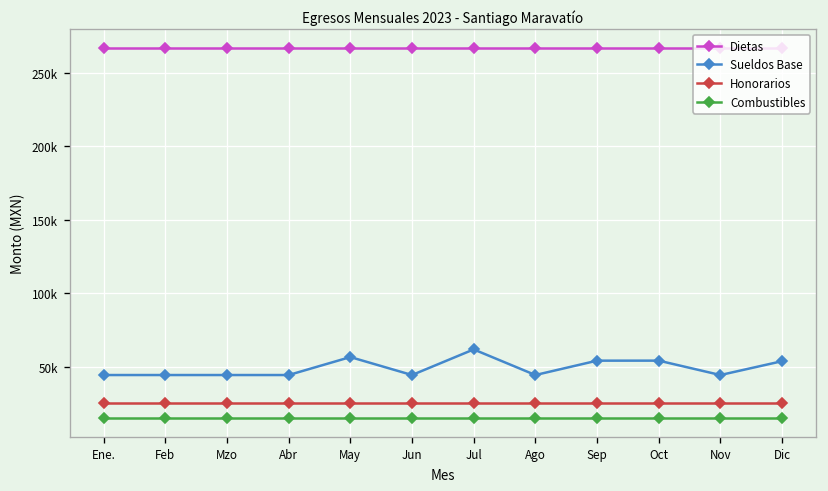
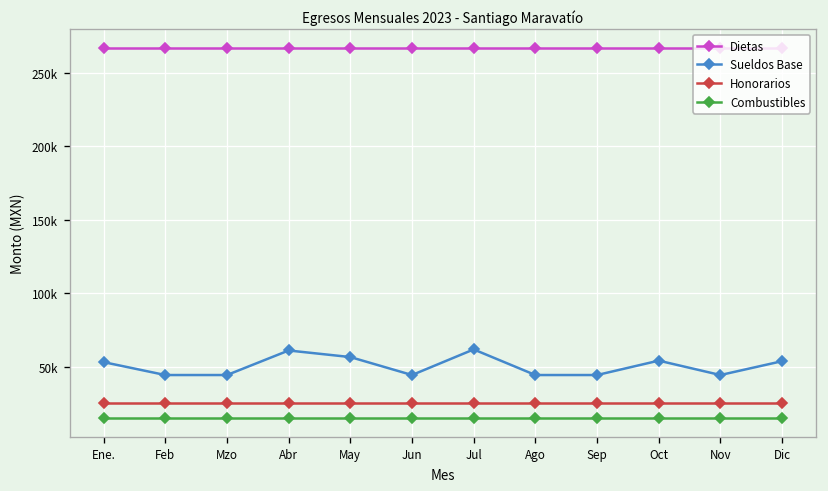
Sueldos Base, Ene.: 44000 -> 53000
Sueldos Base, Abr: 44000 -> 61000
Sueldos Base, Sep: 54000 -> 44000
